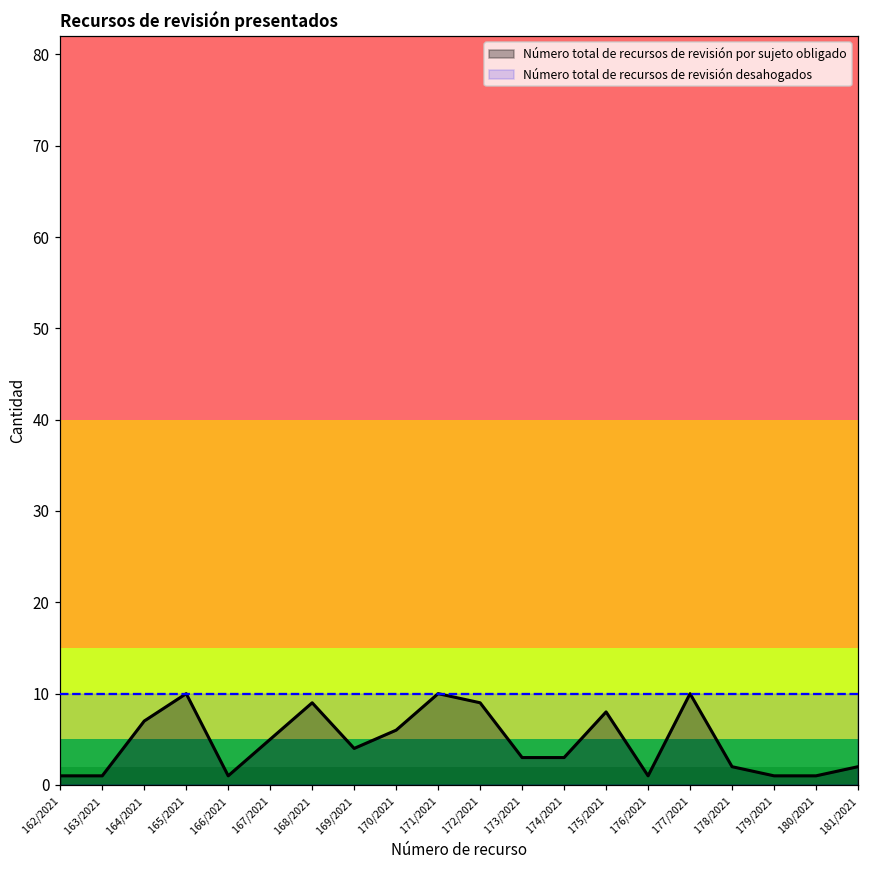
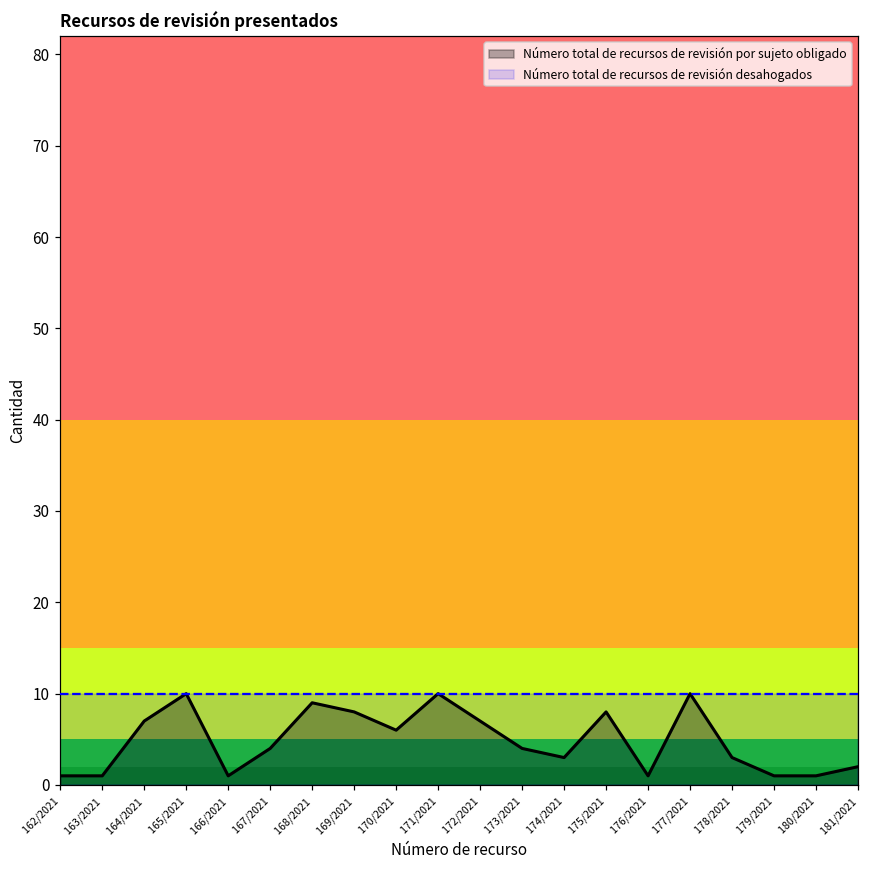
Número total de recursos de revisión por sujeto obligado, 167/2021: 5 -> 4
Número total de recursos de revisión por sujeto obligado, 169/2021: 4 -> 8
Número total de recursos de revisión por sujeto obligado, 172/2021: 9 -> 7
Número total de recursos de revisión por sujeto obligado, 173/2021: 3 -> 4
Número total de recursos de revisión por sujeto obligado, 178/2021: 2 -> 3
